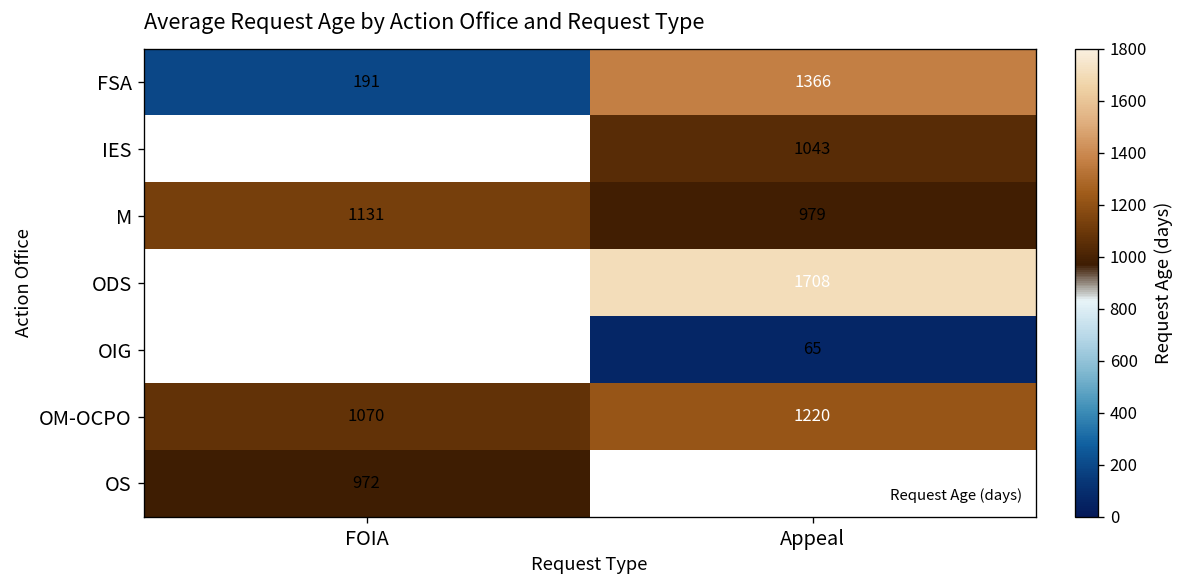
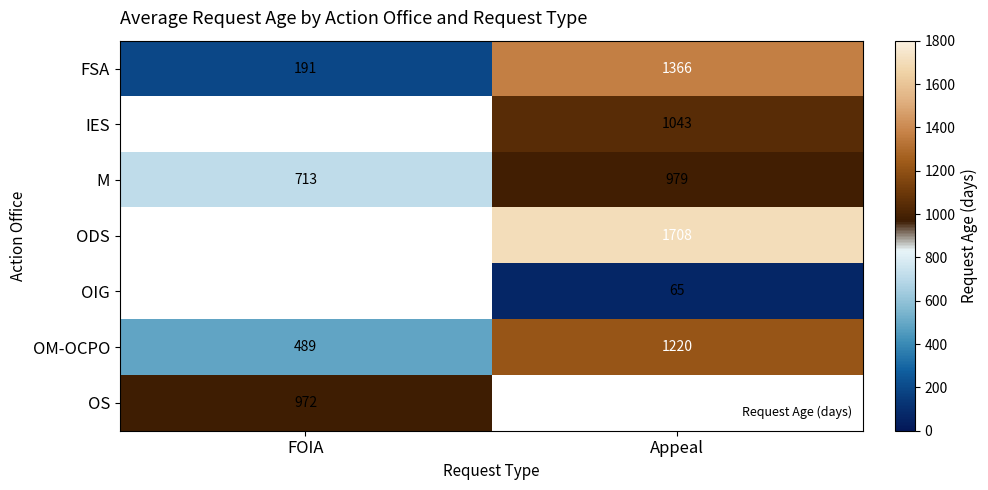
M, FOIA: 1131 -> 713
OM-OCPO, FOIA: 1070 -> 489
